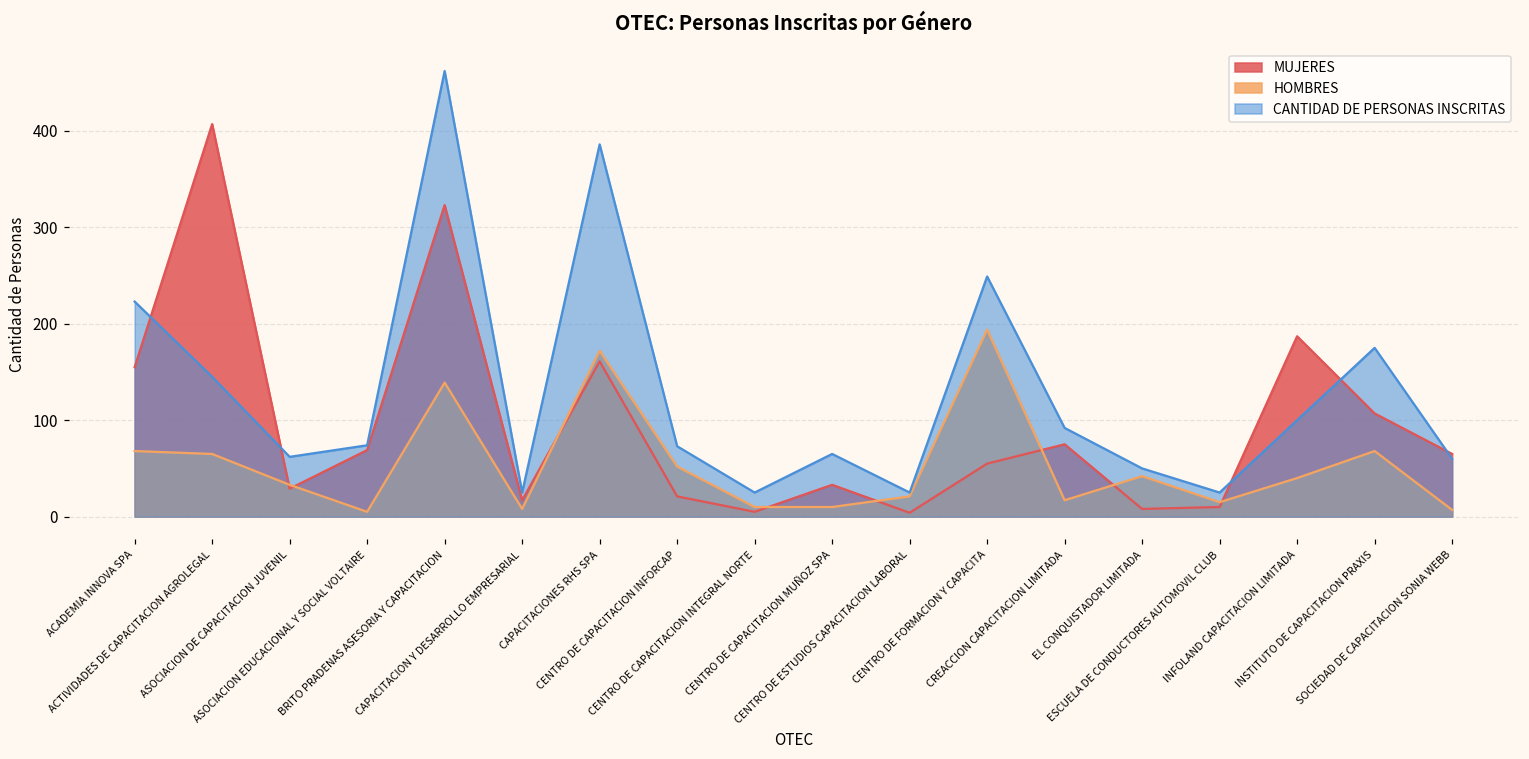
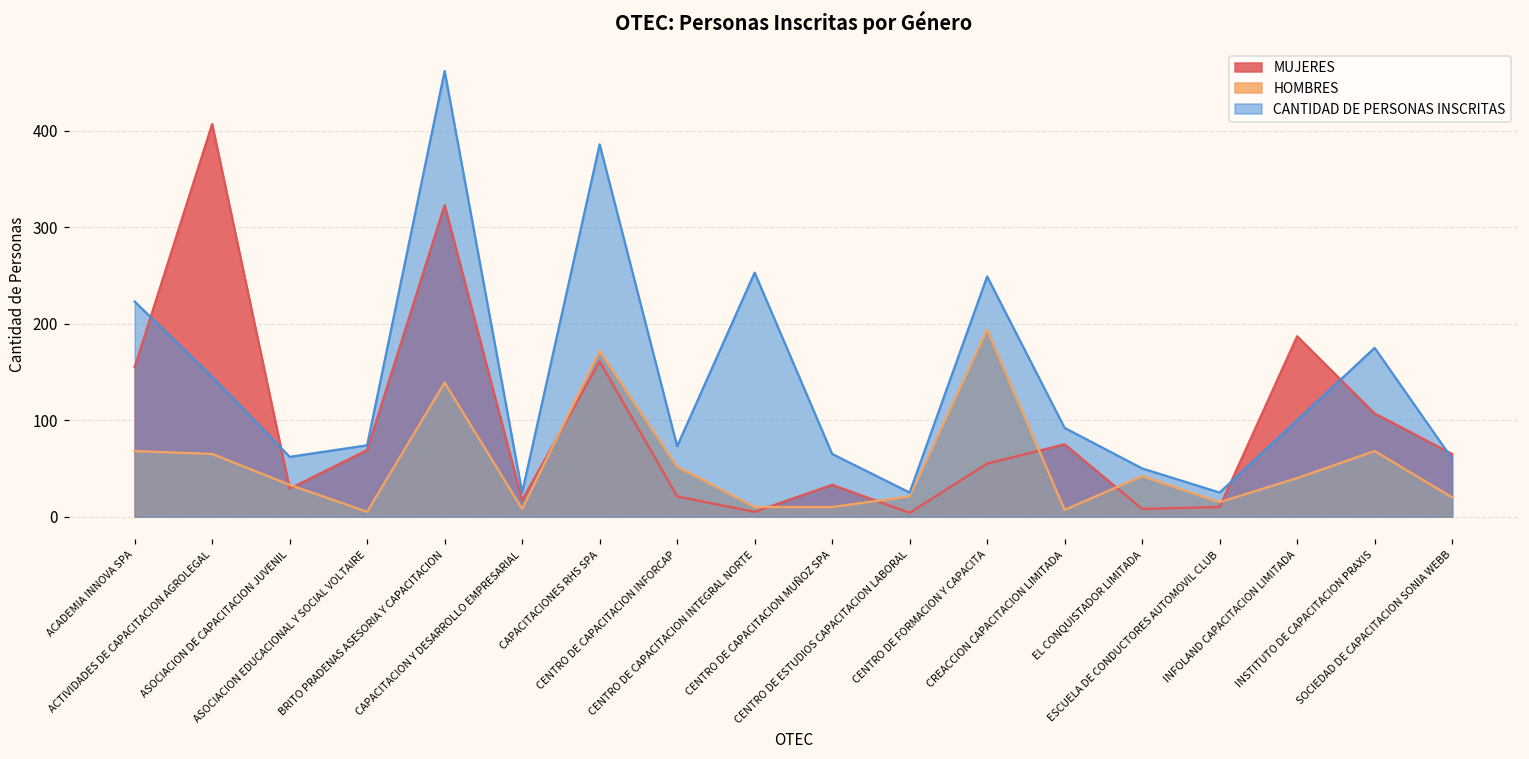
CANTIDAD DE PERSONAS INSCRITAS, CENTRO DE CAPACITACION INTEGRAL NORTE: 30 -> 250
HOMBRES, CREACCION CAPACITACION LIMITADA: 20 -> 10
HOMBRES, SOCIEDAD DE CAPACITACION SONIA WEBB: 10 -> 20
